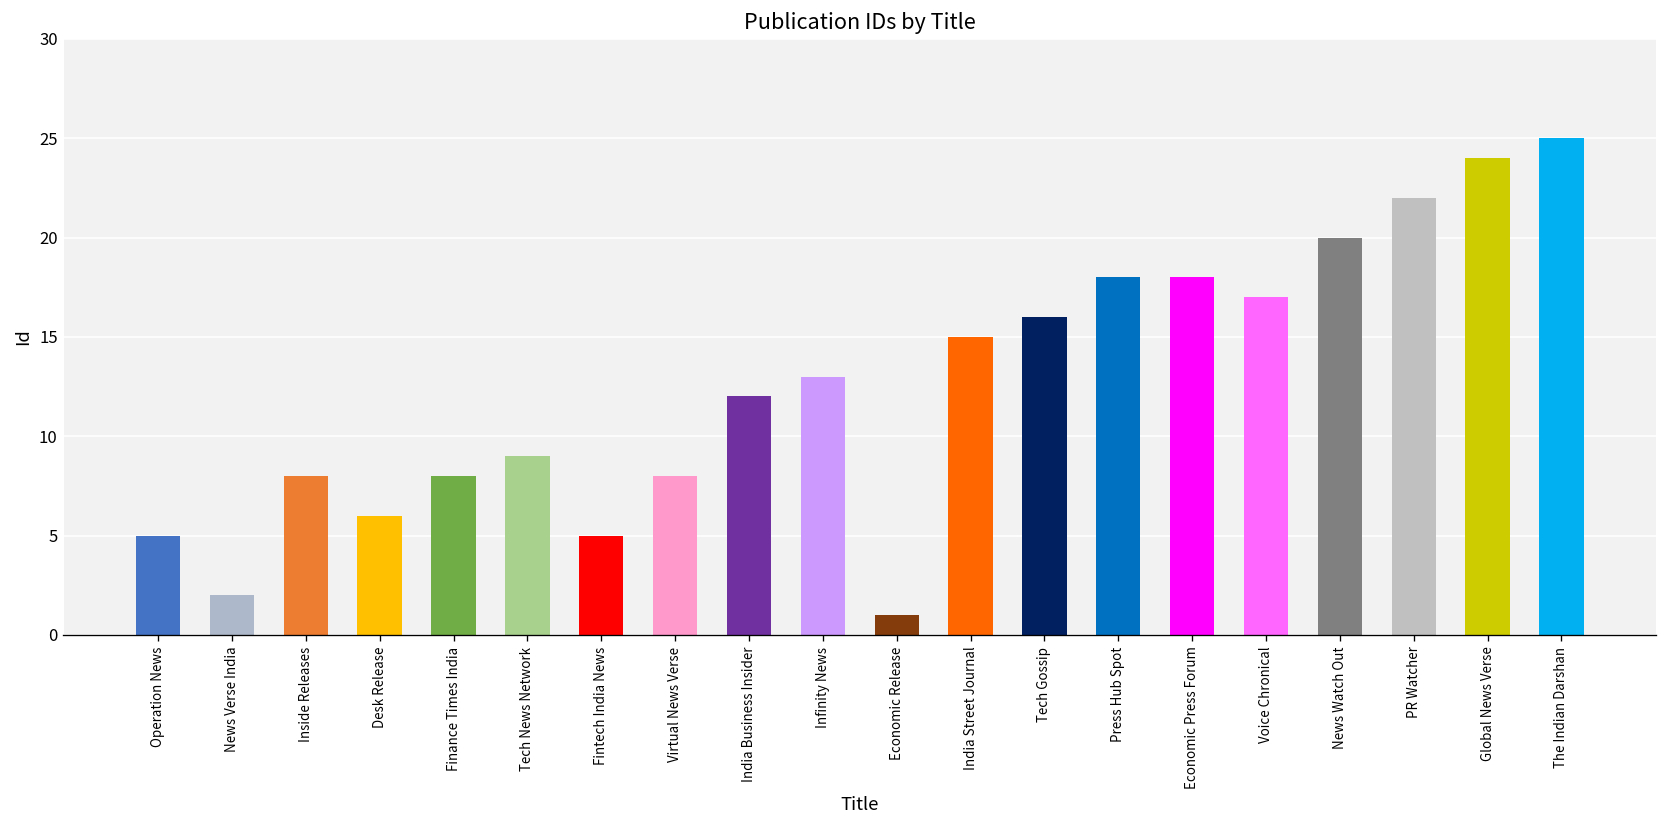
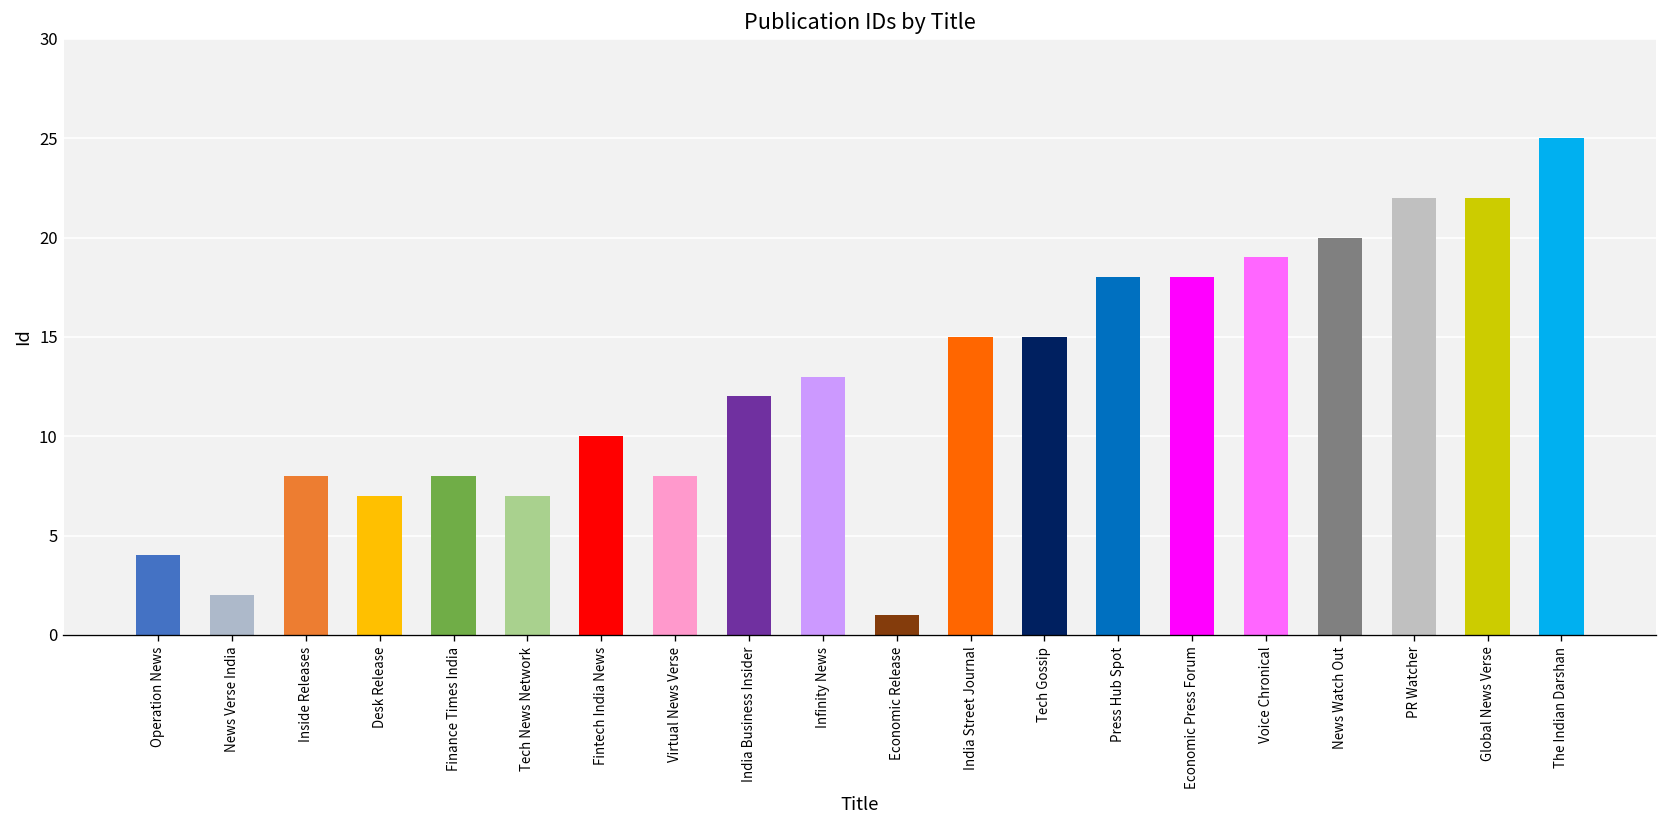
Operation News: 5 -> 4
Desk Release: 6 -> 7
Tech News Network: 9 -> 7
Fintech India News: 5 -> 10
Tech Gossip: 16 -> 15
Voice Chronical: 17 -> 19
Global News Verse: 24 -> 22
